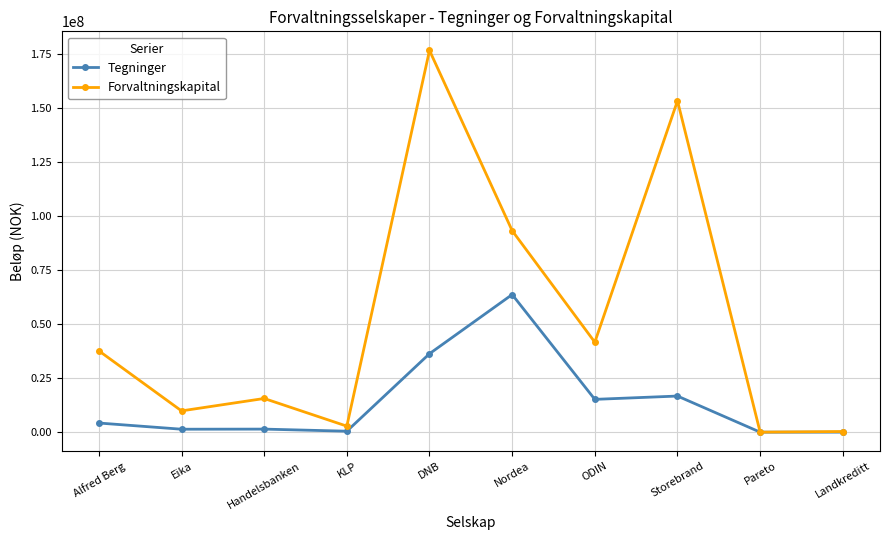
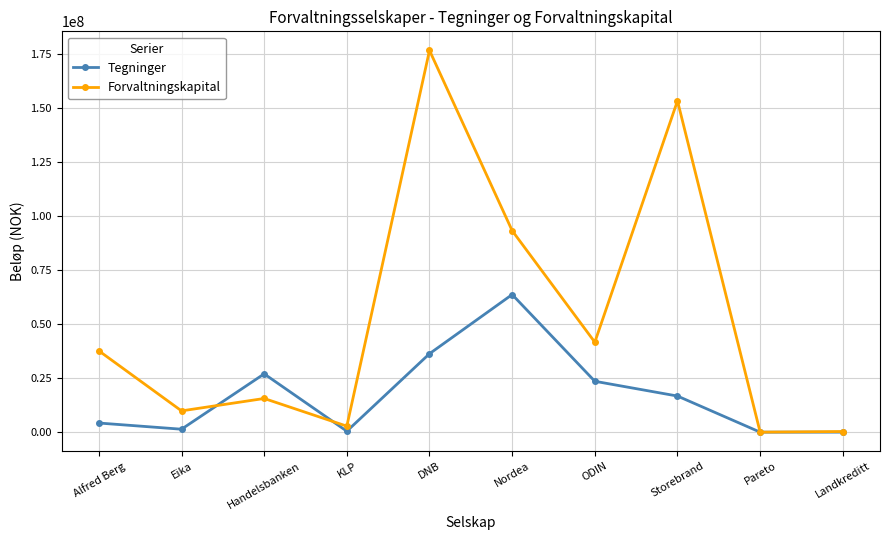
Tegninger, Handelsbanken: 1000000 -> 27000000
Tegninger, ODIN: 15000000 -> 24000000
